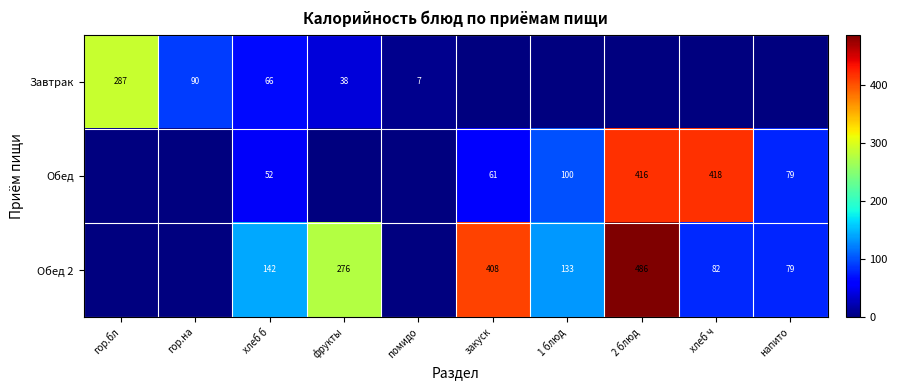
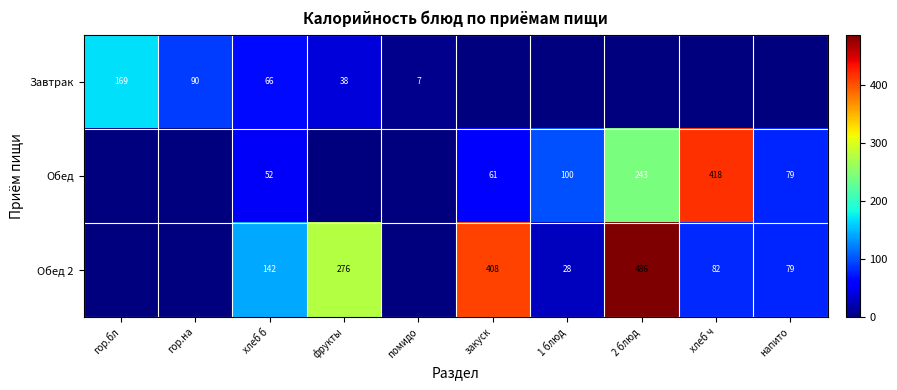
Завтрак, гор.бл: 287 -> 169
Обед, 2 блюд: 416 -> 243
Обед 2, 1 блюд: 133 -> 28
